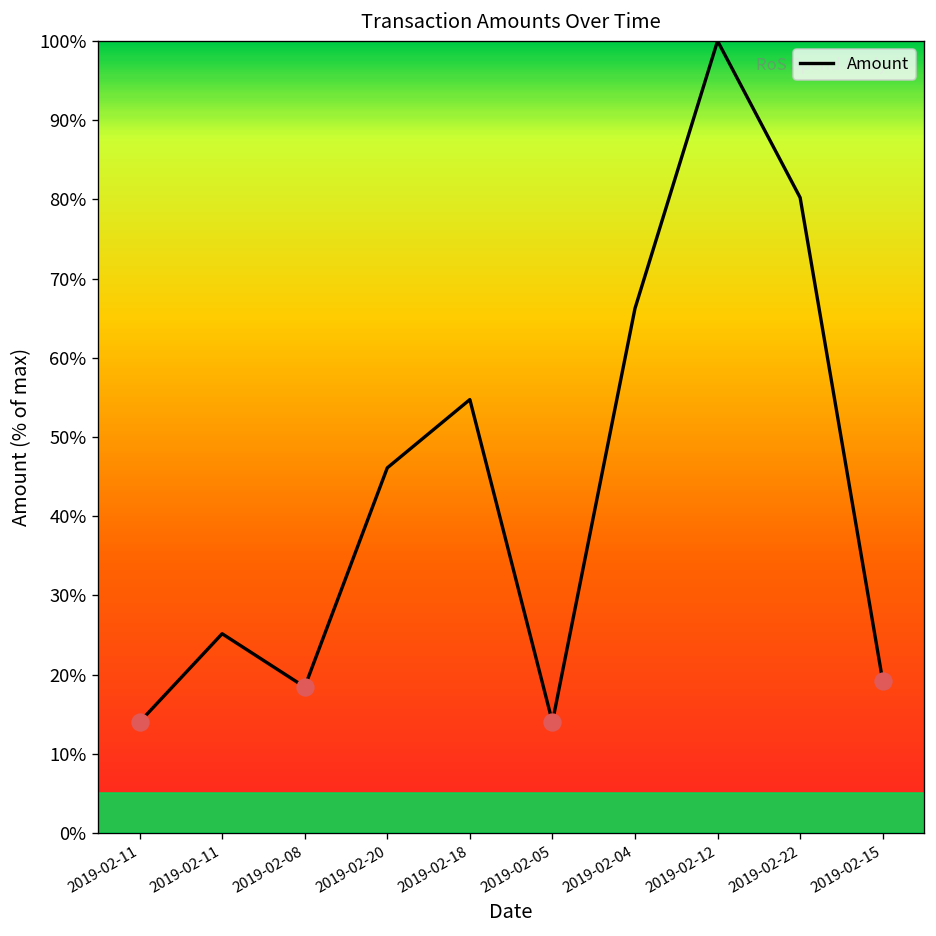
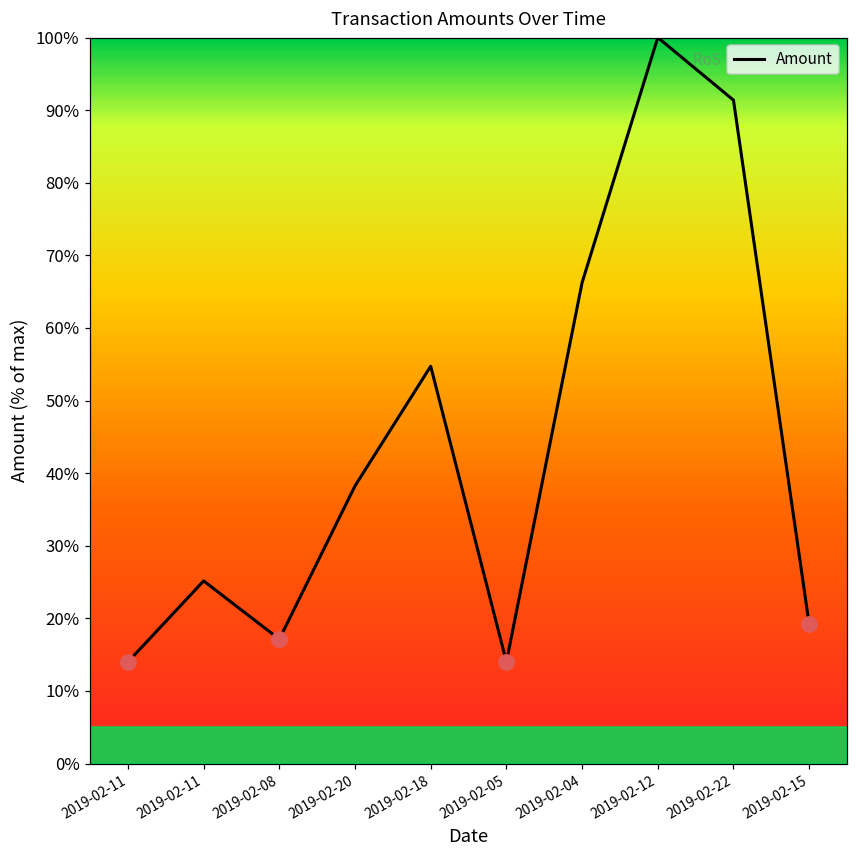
Amount, 2019-02-08: 18% -> 17%
Amount, 2019-02-20: 46% -> 38%
Amount, 2019-02-22: 80% -> 91%
